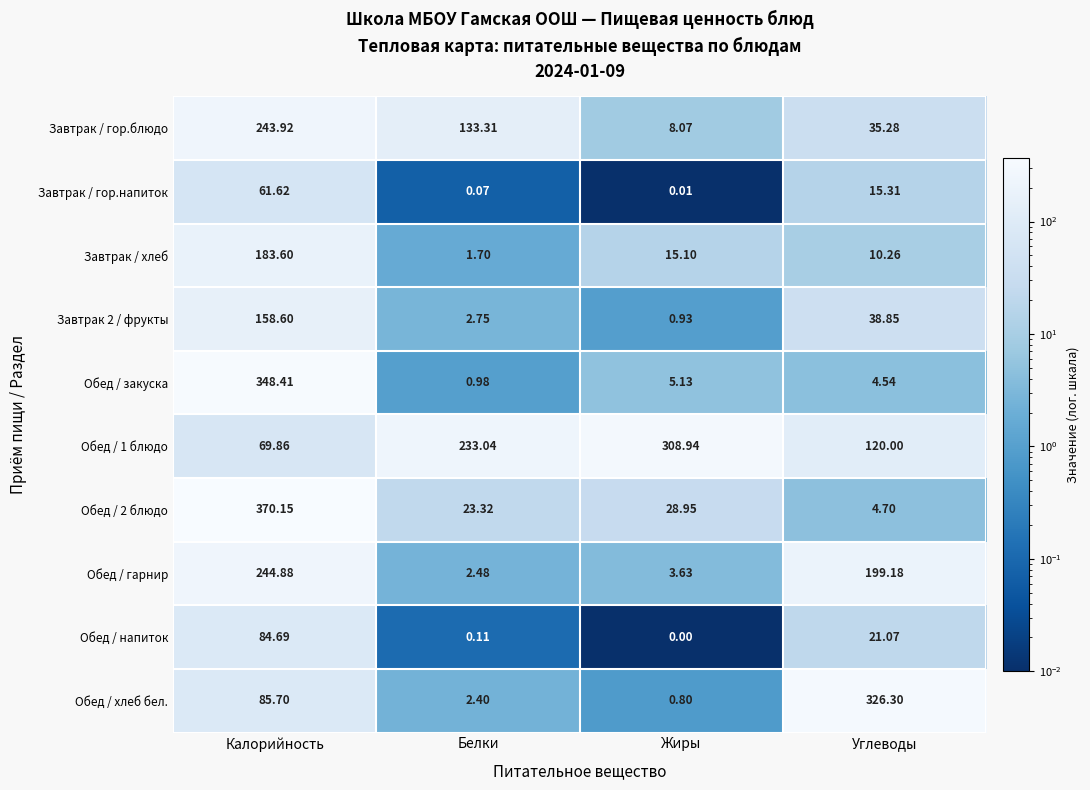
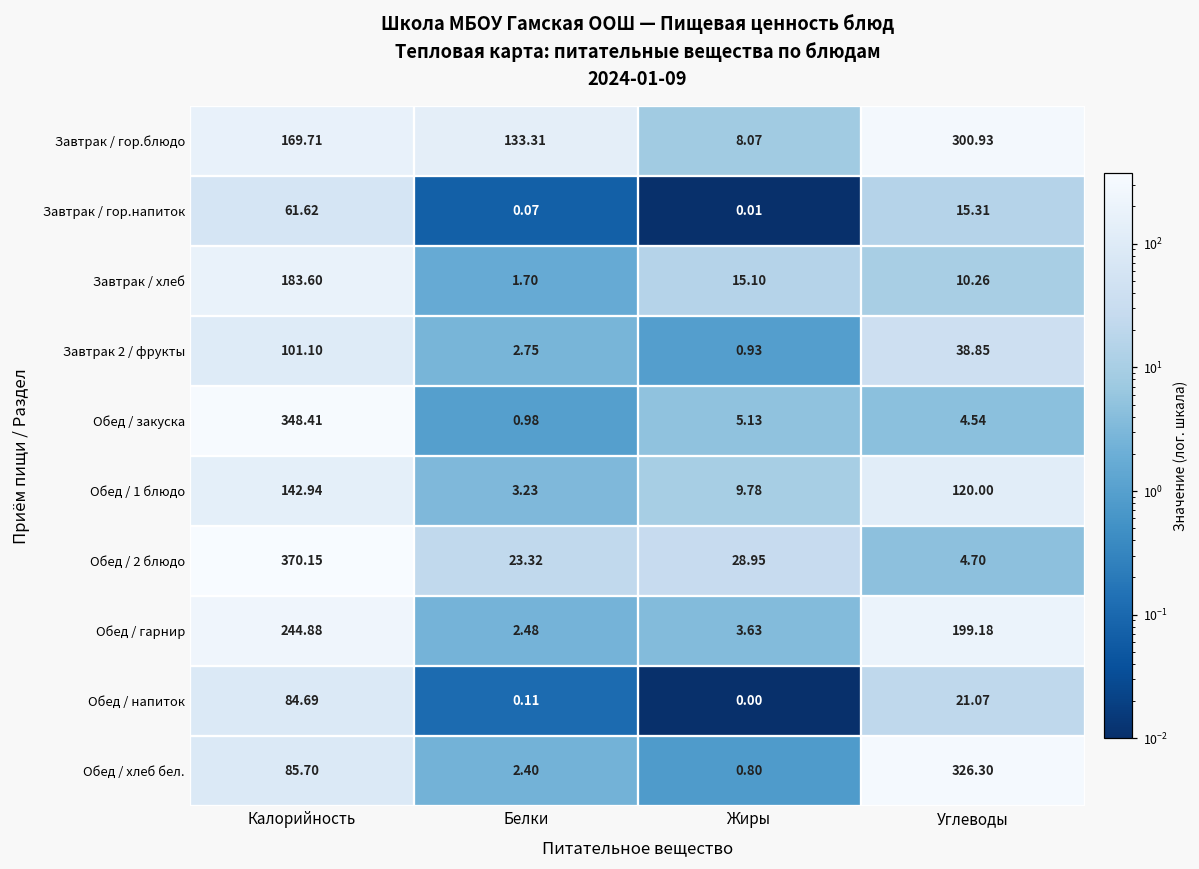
Завтрак / гор.блюдо, Калорийность: 243.92 -> 169.71
Завтрак / гор.блюдо, Углеводы: 35.28 -> 300.93
Завтрак 2 / фрукты, Калорийность: 158.60 -> 101.10
Обед / 1 блюдо, Калорийность: 69.86 -> 142.94
Обед / 1 блюдо, Белки: 233.04 -> 3.23
Обед / 1 блюдо, Жиры: 308.94 -> 9.78
